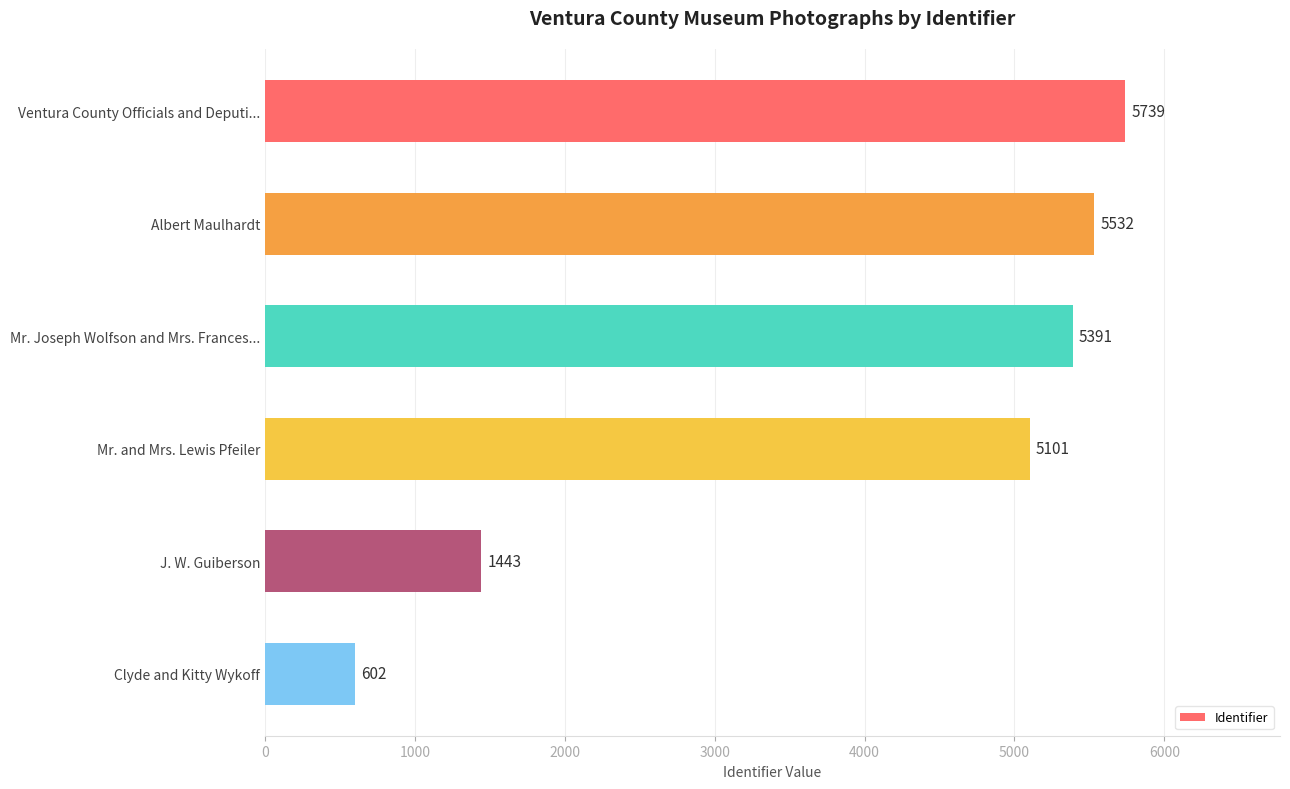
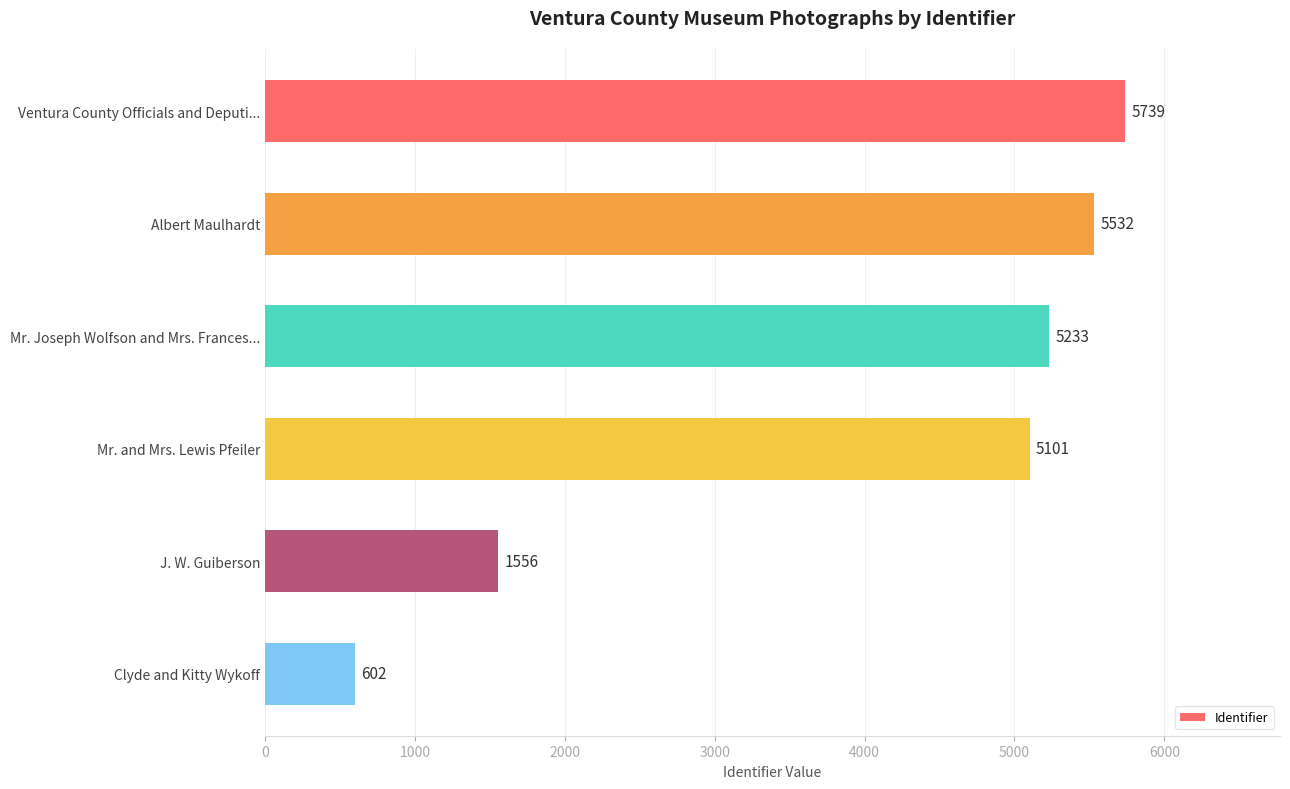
Mr. Joseph Wolfson and Mrs. Frances...: 5391 -> 5233
J. W. Guiberson: 1443 -> 1556
